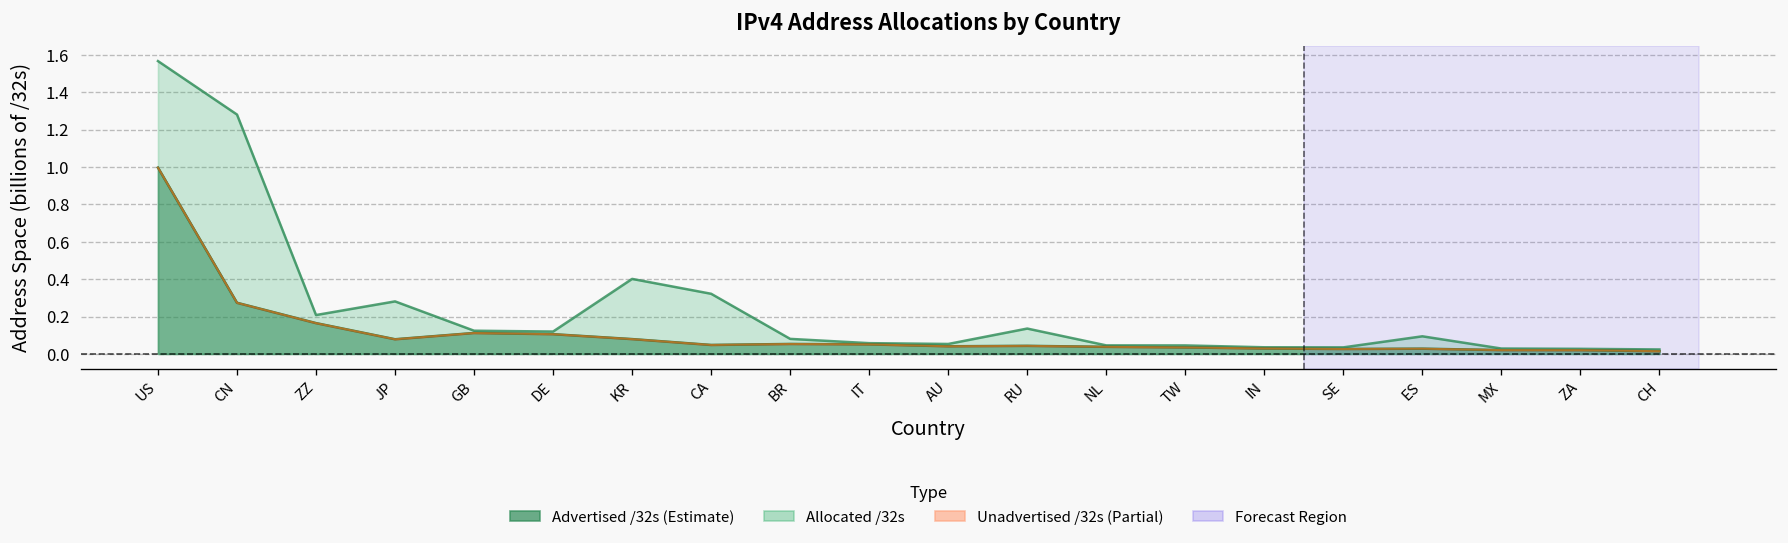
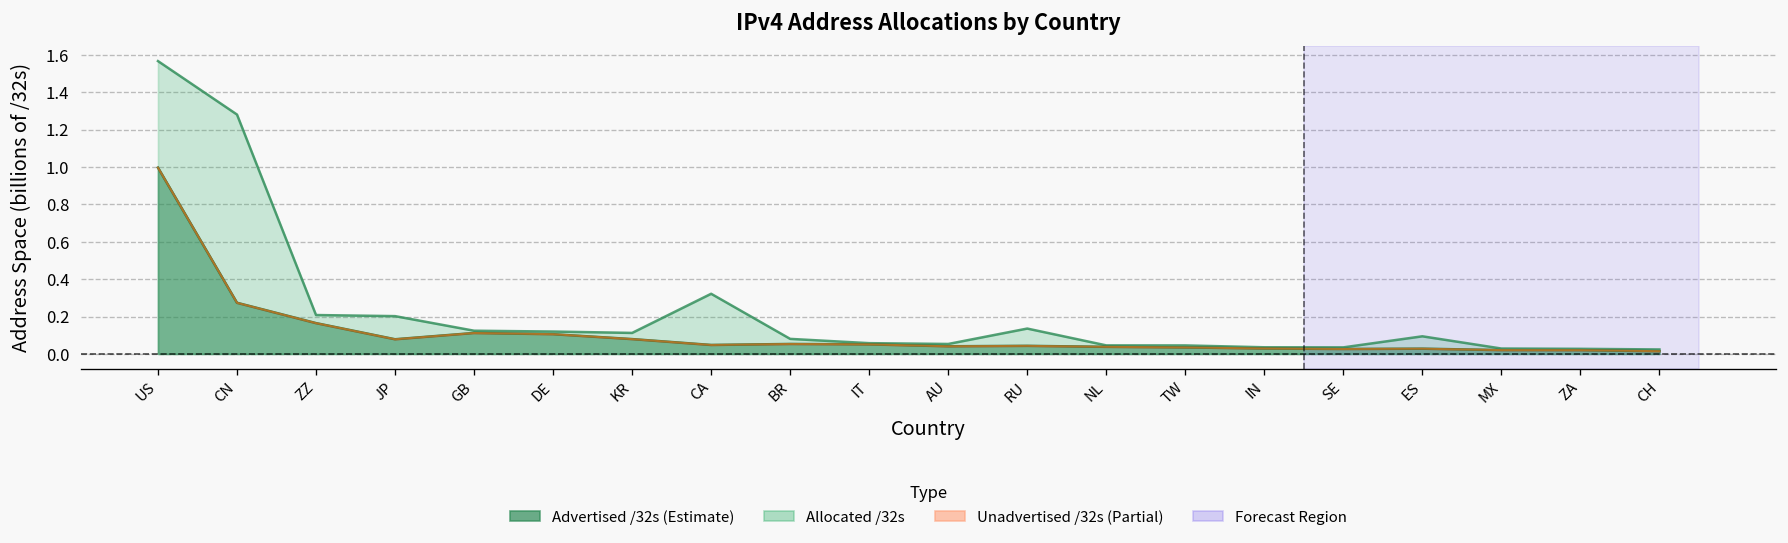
Allocated /32s, JP: 0.28 -> 0.20
Allocated /32s, KR: 0.40 -> 0.11
